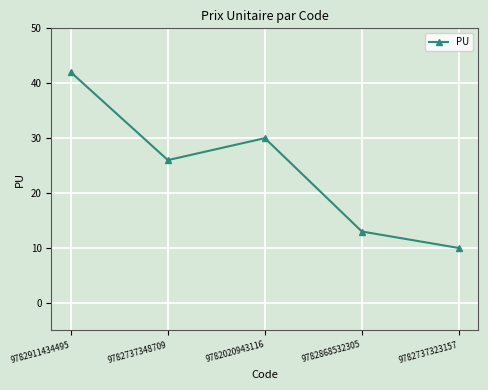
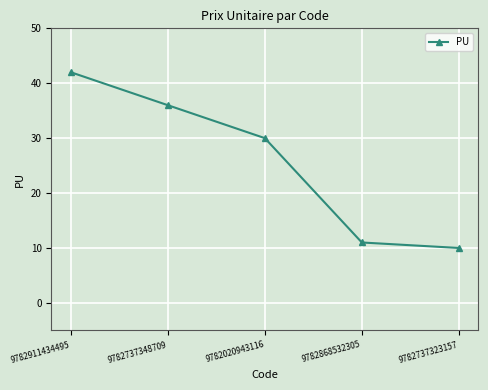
9782737348709: 26 -> 36
9782868532305: 13 -> 11
